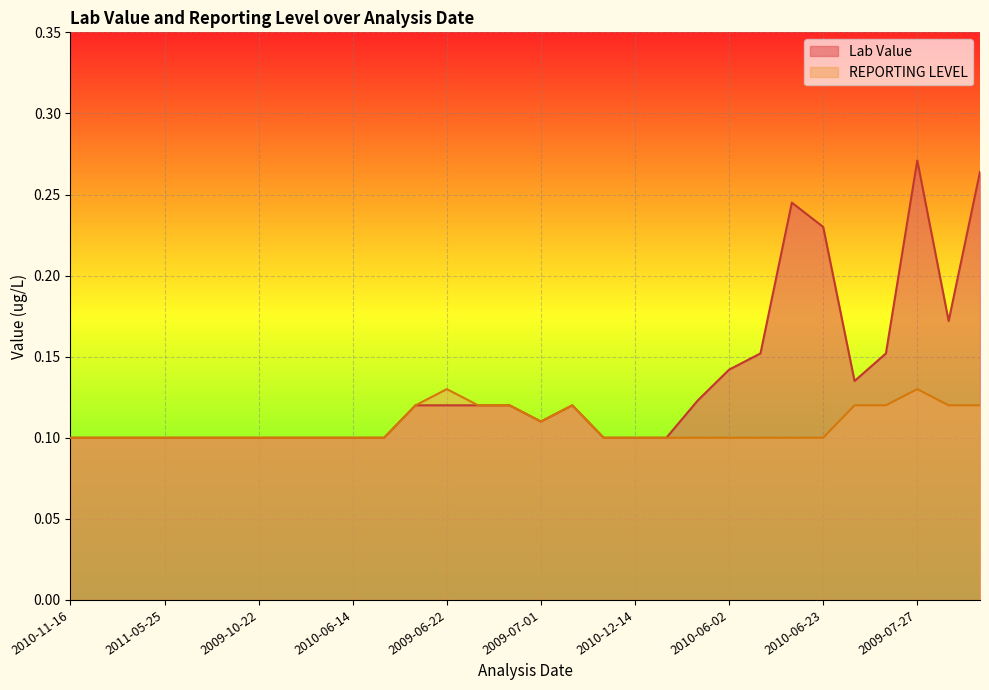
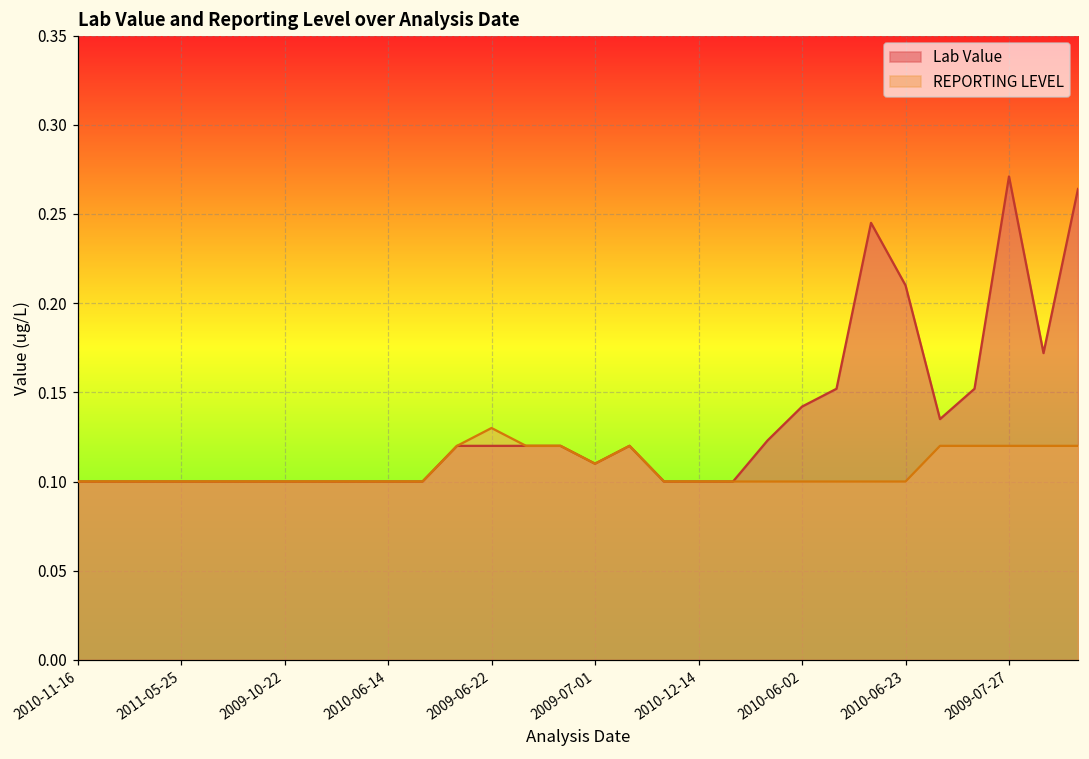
Lab Value, 2010-06-23: 0.23 -> 0.21
REPORTING LEVEL, 2009-07-27: 0.13 -> 0.12
